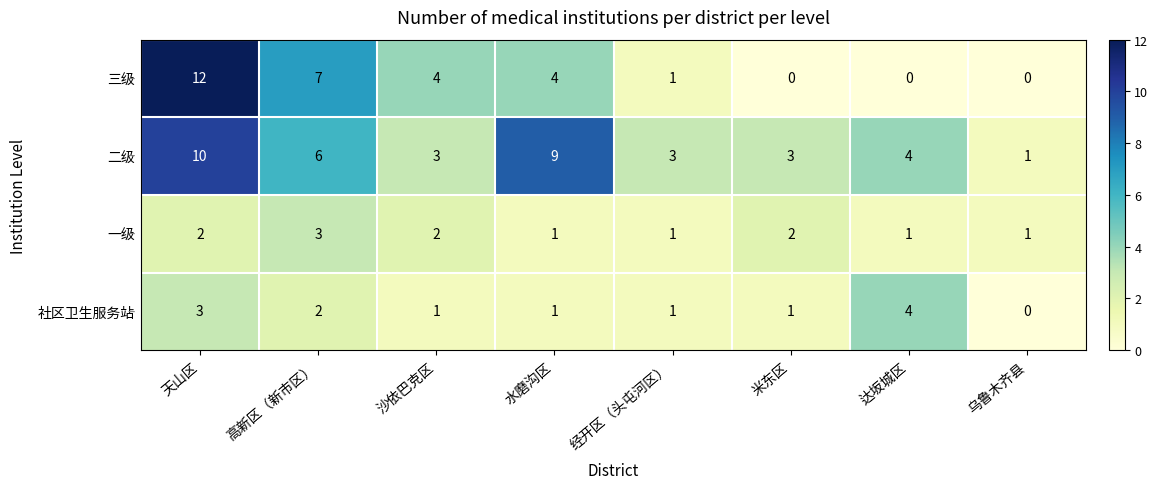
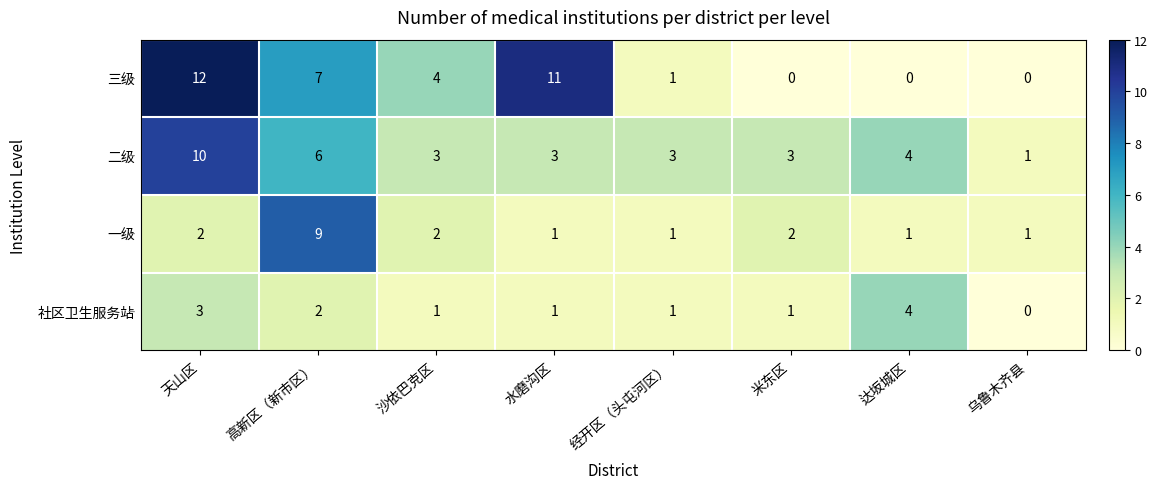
三级, 水磨沟区: 4 -> 11
二级, 水磨沟区: 9 -> 3
一级, 高新区（新市区）: 3 -> 9
